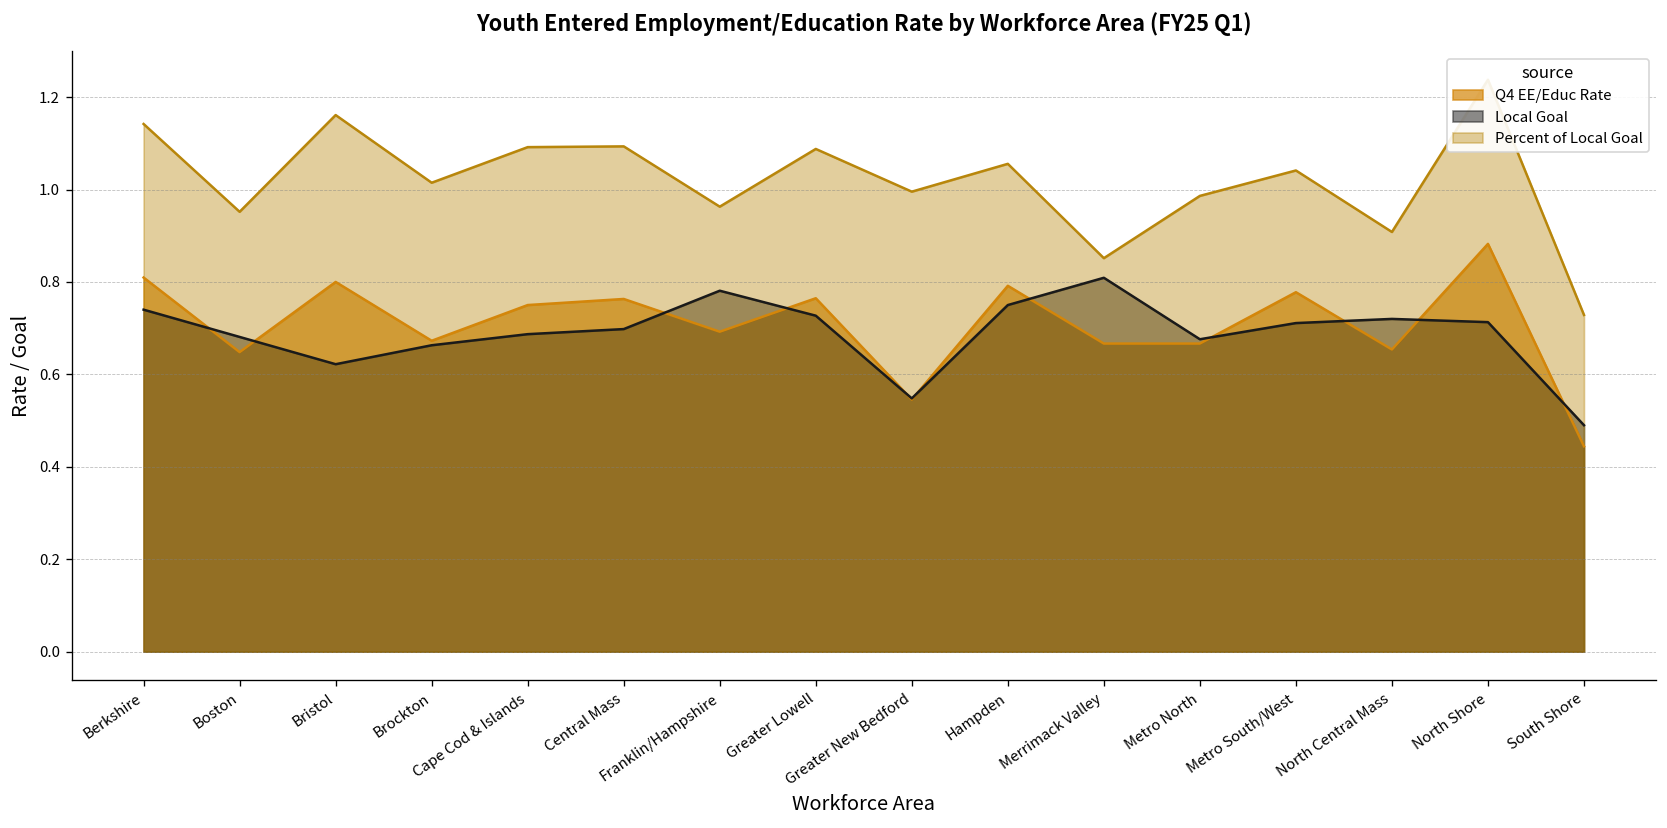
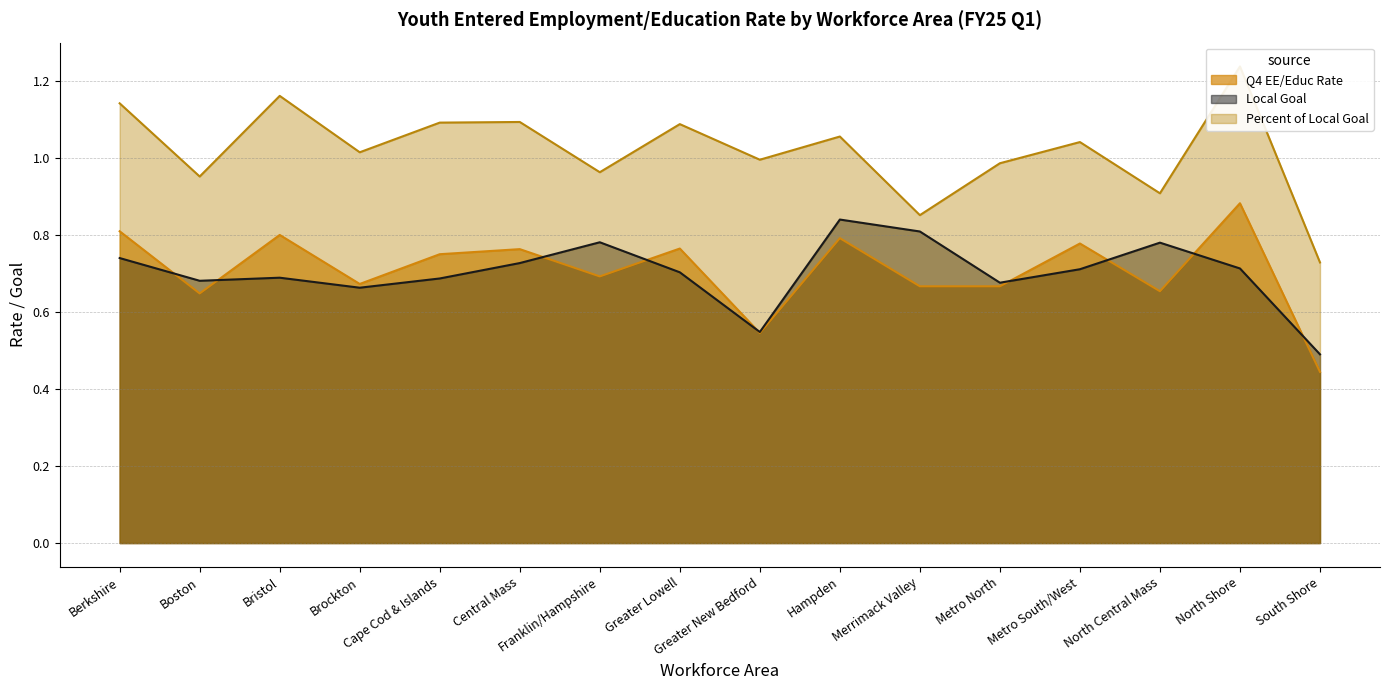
Local Goal, Bristol: 0.62 -> 0.69
Local Goal, Central Mass: 0.70 -> 0.73
Local Goal, Greater Lowell: 0.73 -> 0.70
Local Goal, Hampden: 0.75 -> 0.84
Local Goal, North Central Mass: 0.72 -> 0.78
